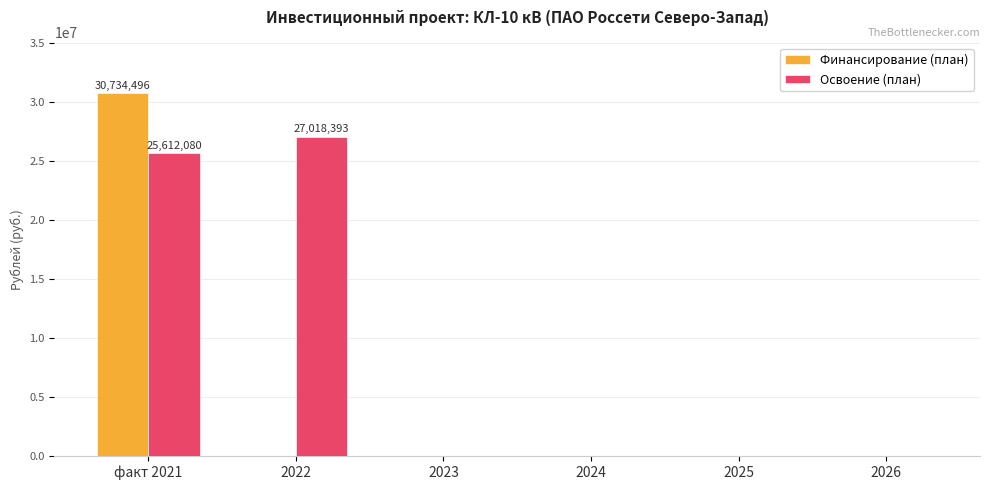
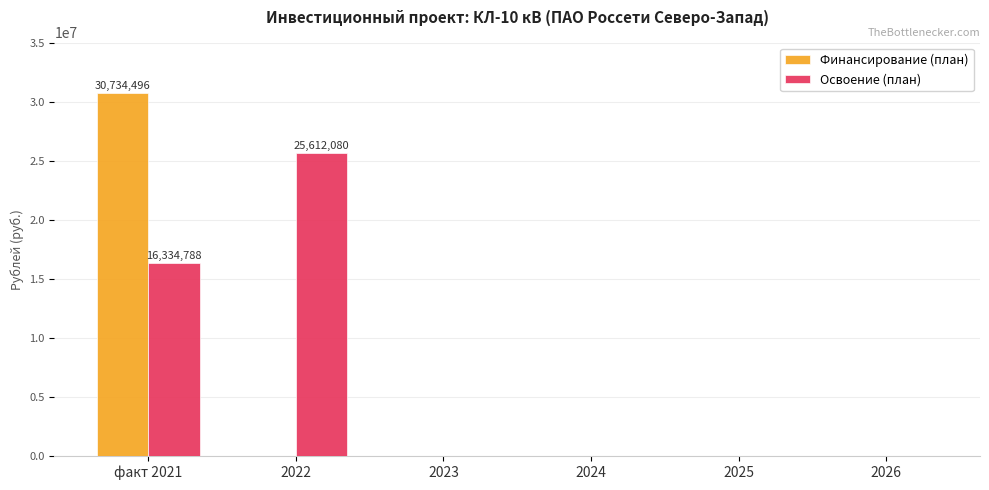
Освоение (план), факт 2021: 25,612,080 -> 16,334,788
Освоение (план), 2022: 27,018,393 -> 25,612,080
